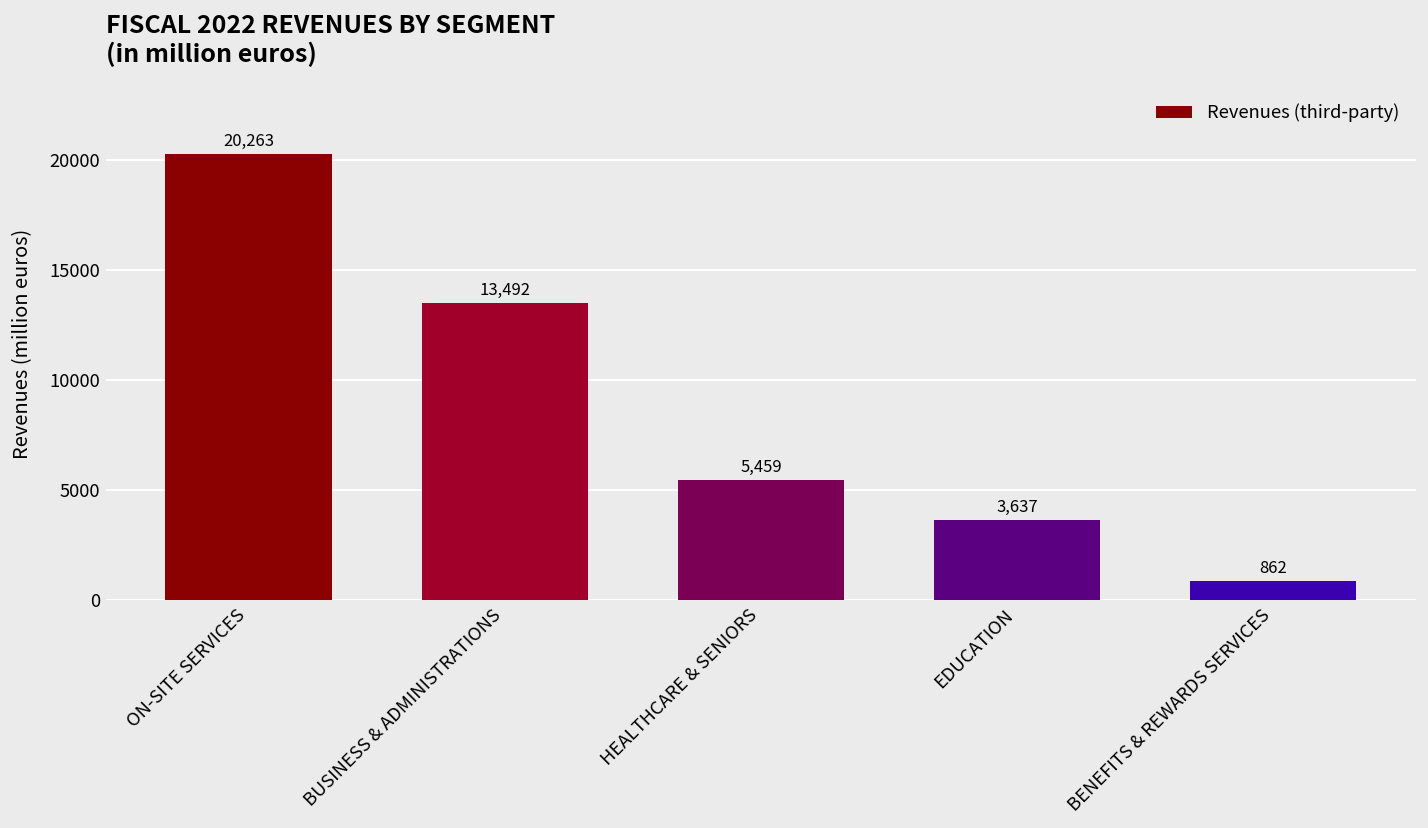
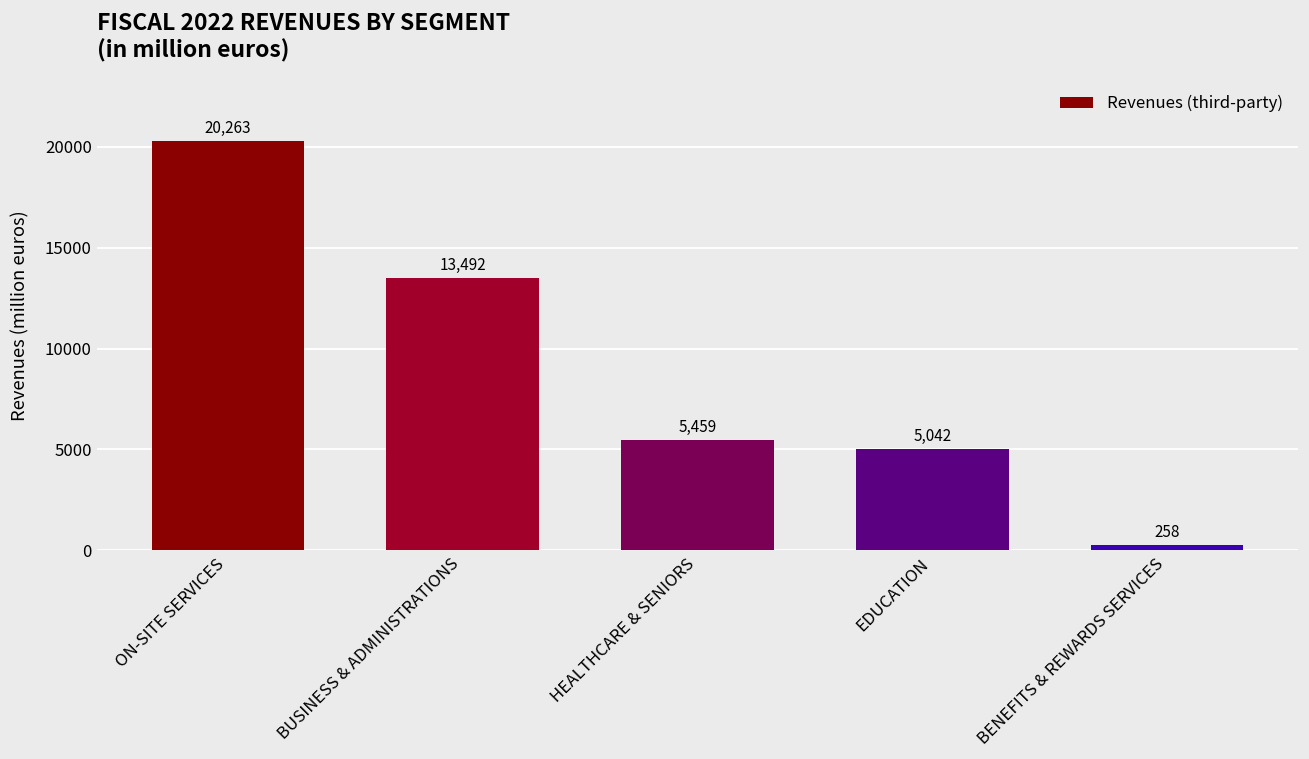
EDUCATION: 3,637 -> 5,042
BENEFITS & REWARDS SERVICES: 862 -> 258
